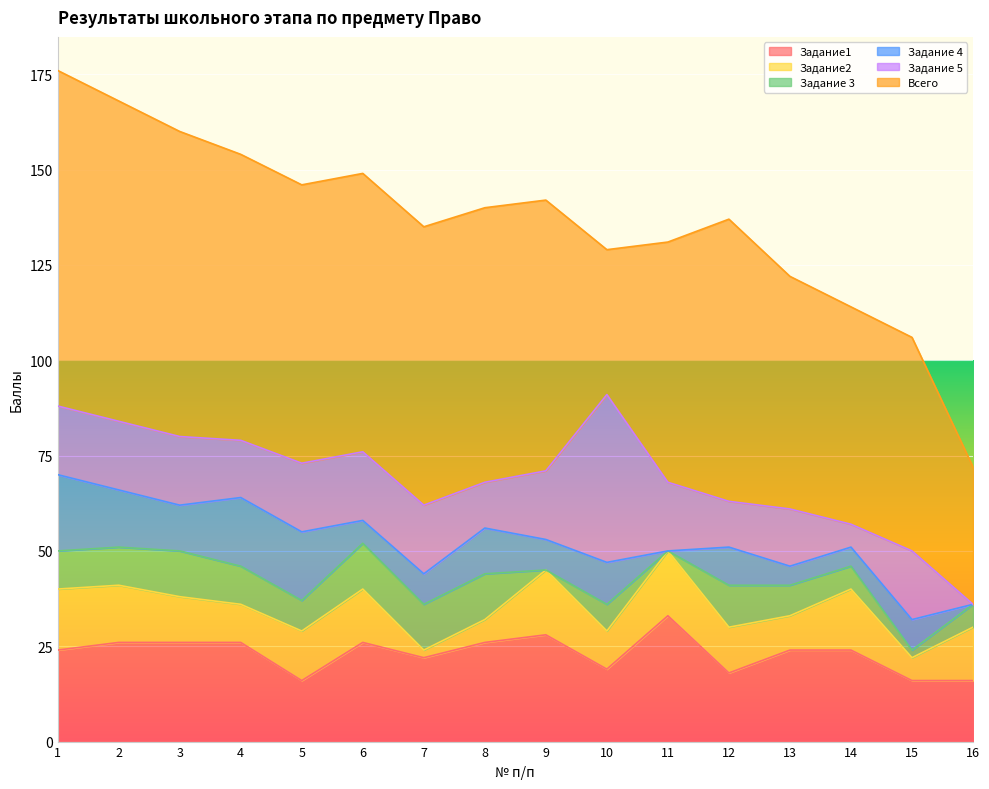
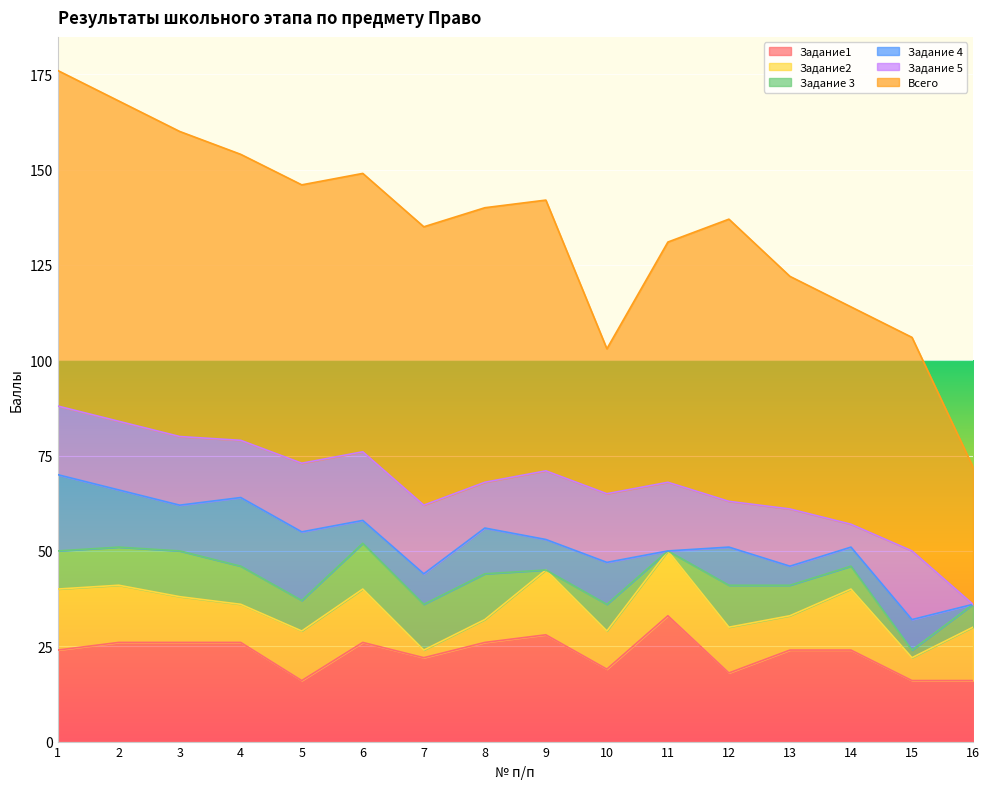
Задание 5, 10: 44 -> 18
